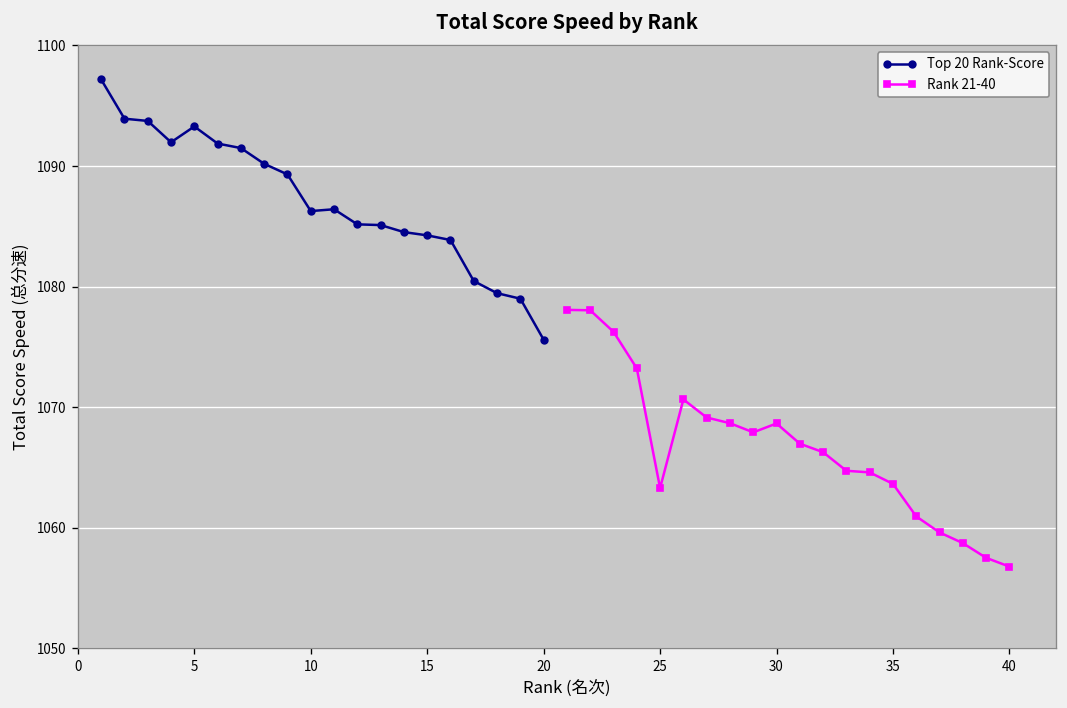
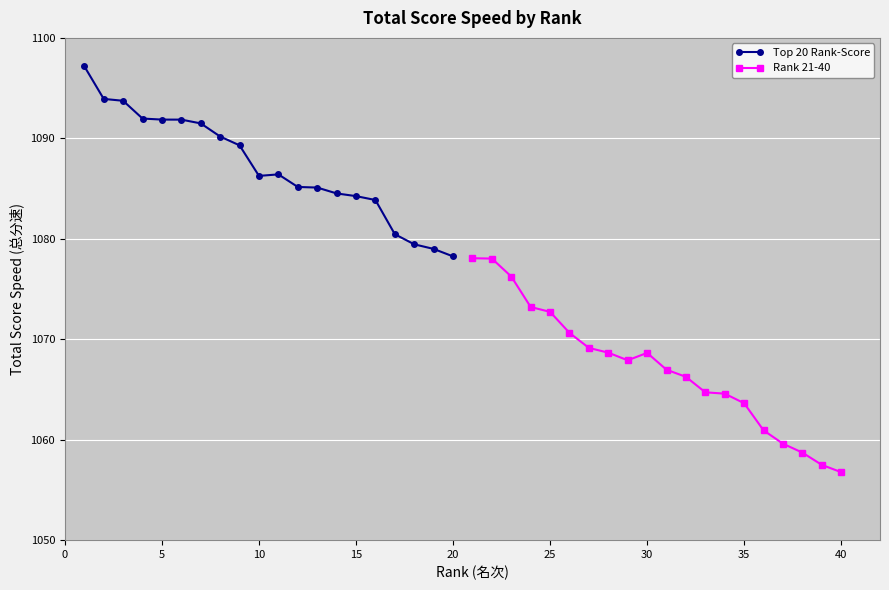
Top 20 Rank-Score, 5: 1093.3 -> 1091.9
Top 20 Rank-Score, 20: 1075.6 -> 1078.2
Rank 21-40, 25: 1063.3 -> 1072.7
